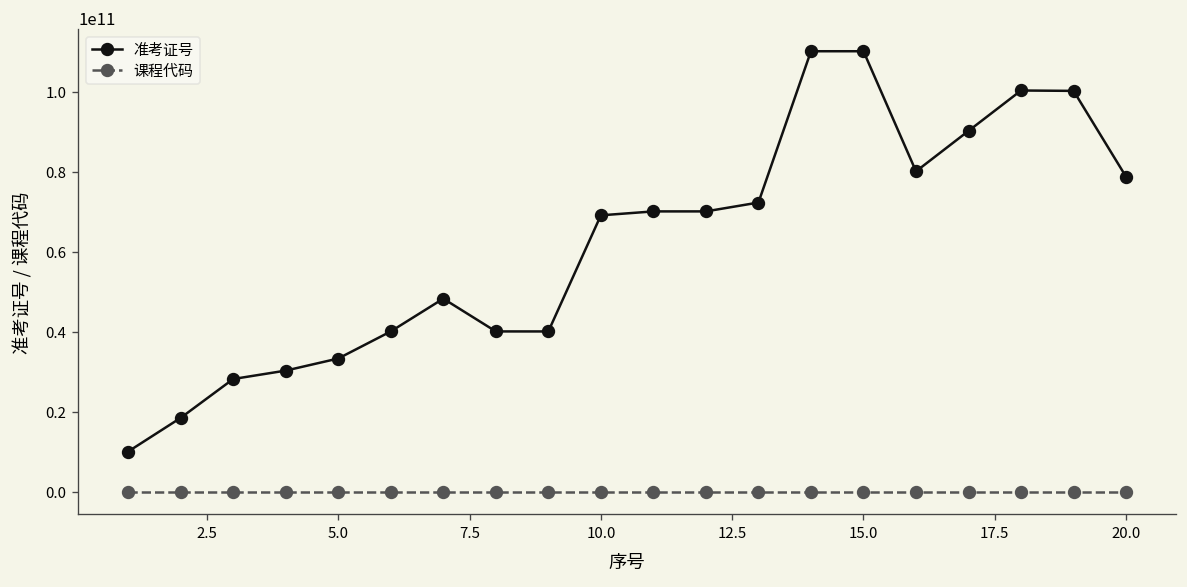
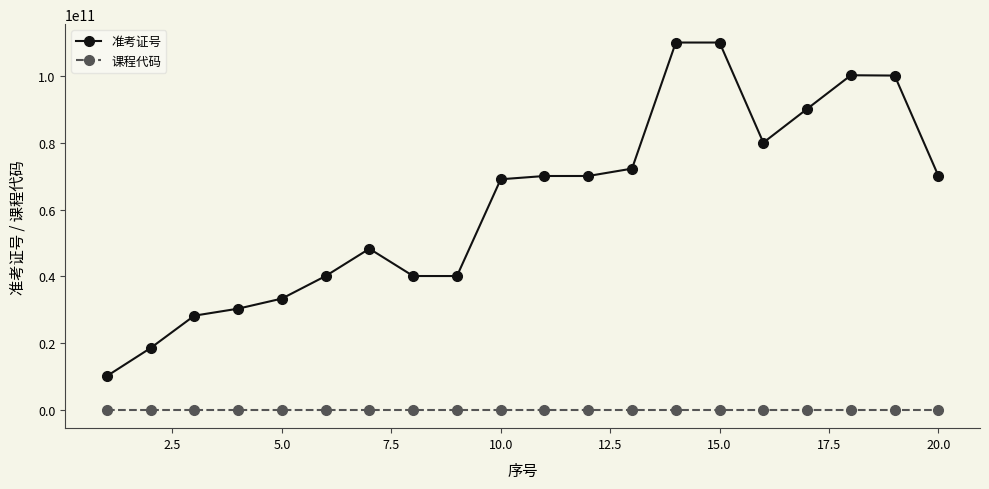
准考证号, 20.0: 79000000000 -> 70000000000
